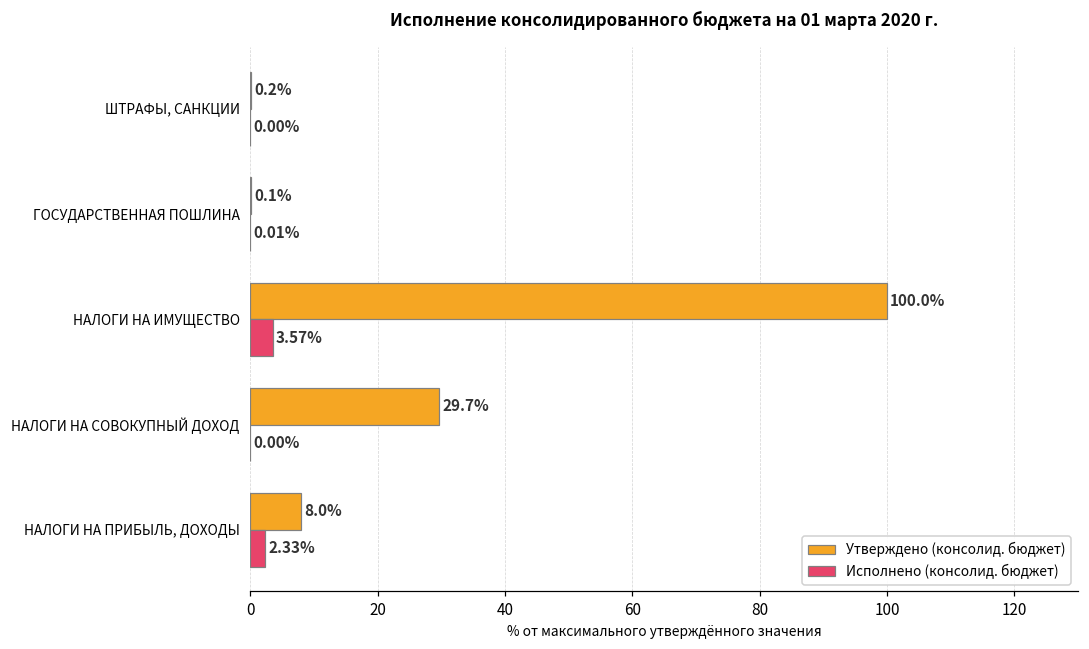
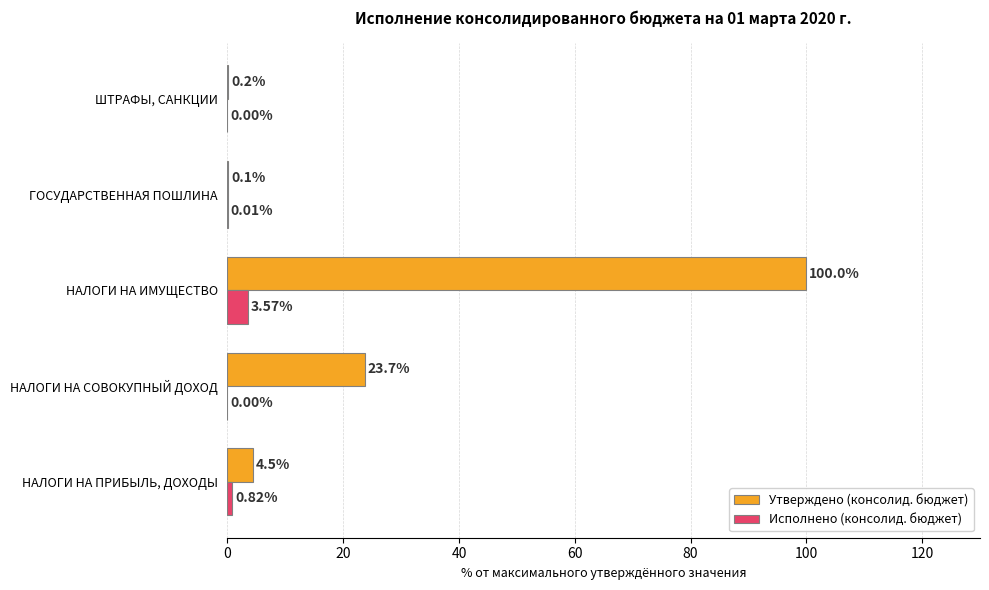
Утверждено (консолид. бюджет), НАЛОГИ НА СОВОКУПНЫЙ ДОХОД: 29.7% -> 23.7%
Утверждено (консолид. бюджет), НАЛОГИ НА ПРИБЫЛЬ, ДОХОДЫ: 8.0% -> 4.5%
Исполнено (консолид. бюджет), НАЛОГИ НА ПРИБЫЛЬ, ДОХОДЫ: 2.33% -> 0.82%
